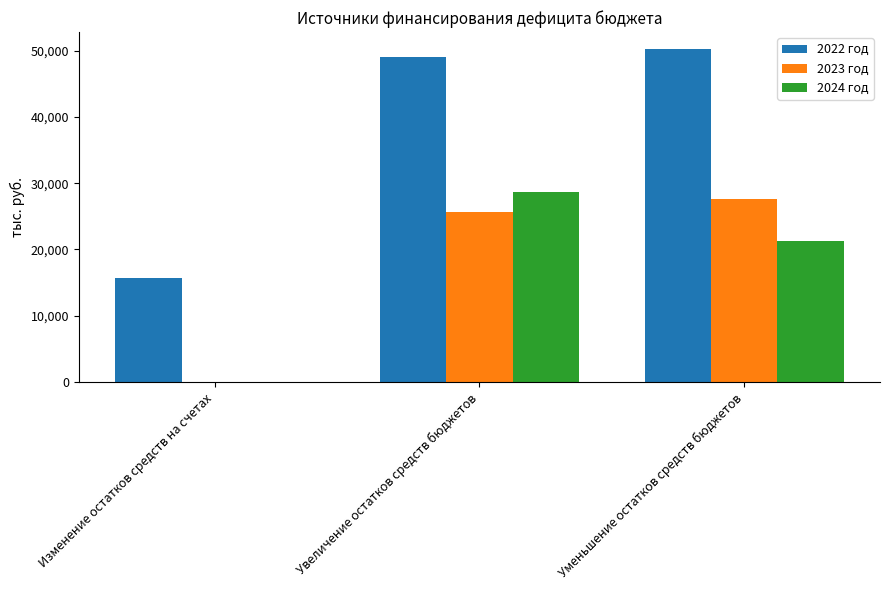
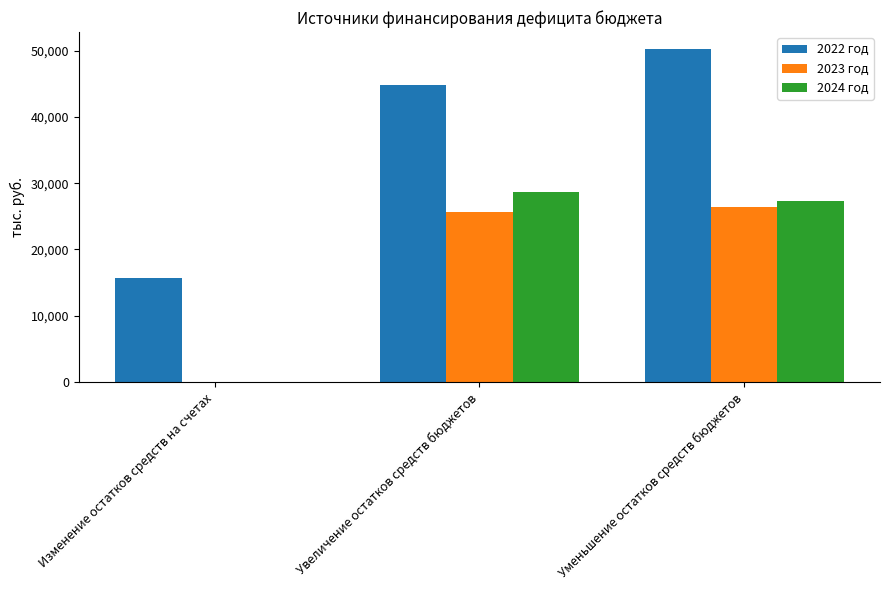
2022 год, Увеличение остатков средств бюджетов: 49,000 -> 45,000
2023 год, Уменьшение остатков средств бюджетов: 28,000 -> 26,000
2024 год, Уменьшение остатков средств бюджетов: 21,000 -> 27,000
